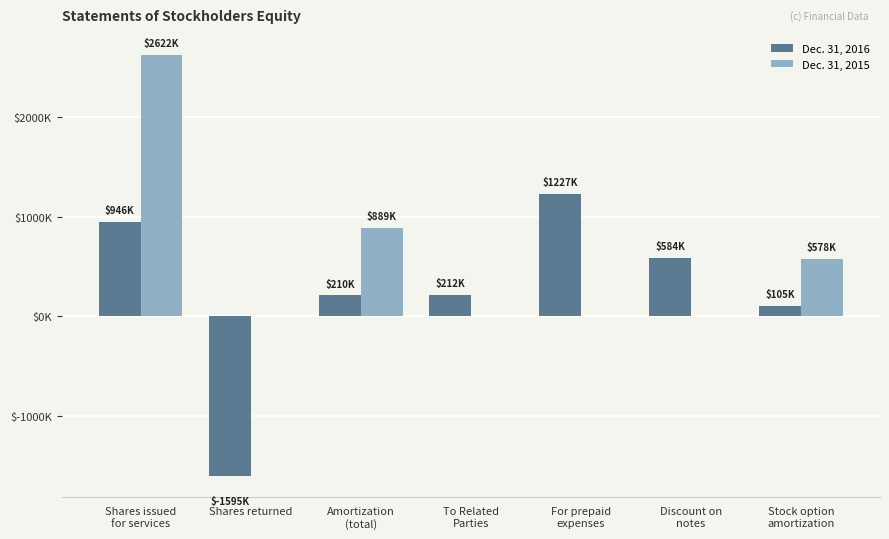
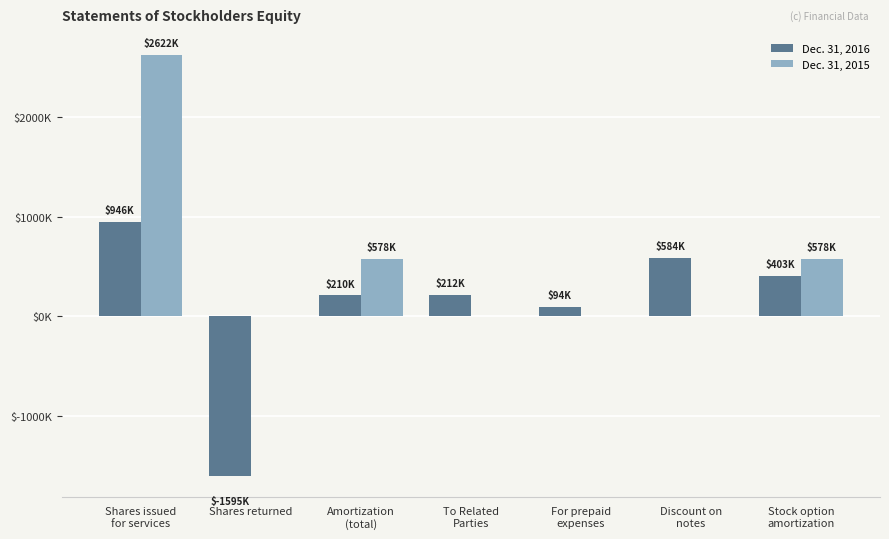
Dec. 31, 2015, Amortization (total): $889K -> $578K
Dec. 31, 2016, For prepaid expenses: $1227K -> $94K
Dec. 31, 2016, Stock option amortization: $105K -> $403K
